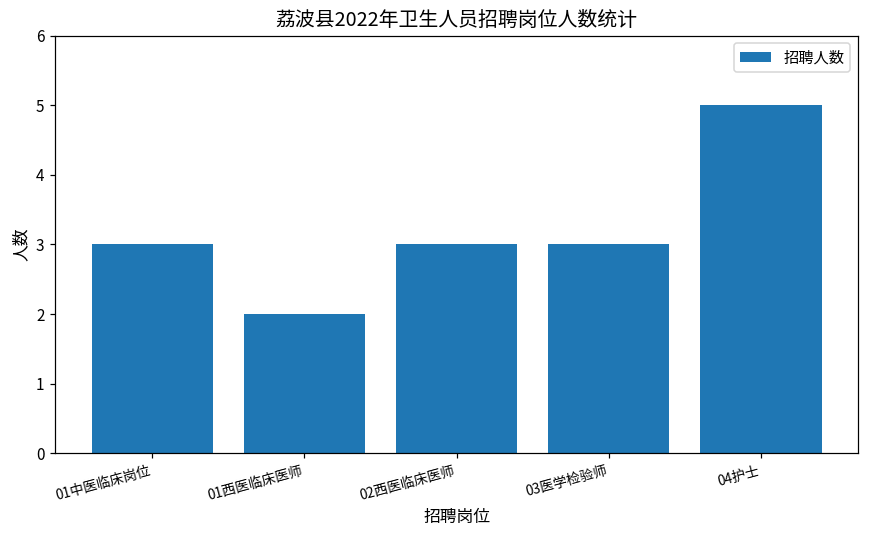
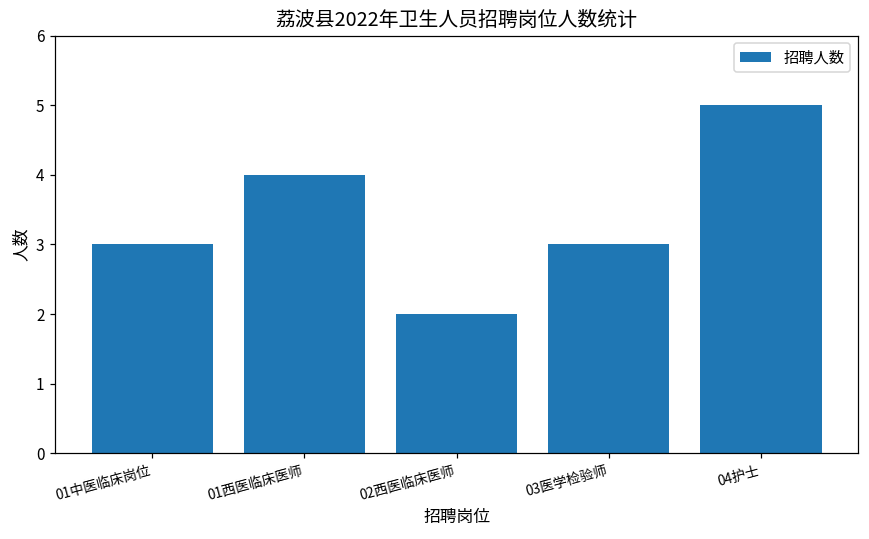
01西医临床医师: 2 -> 4
02西医临床医师: 3 -> 2
